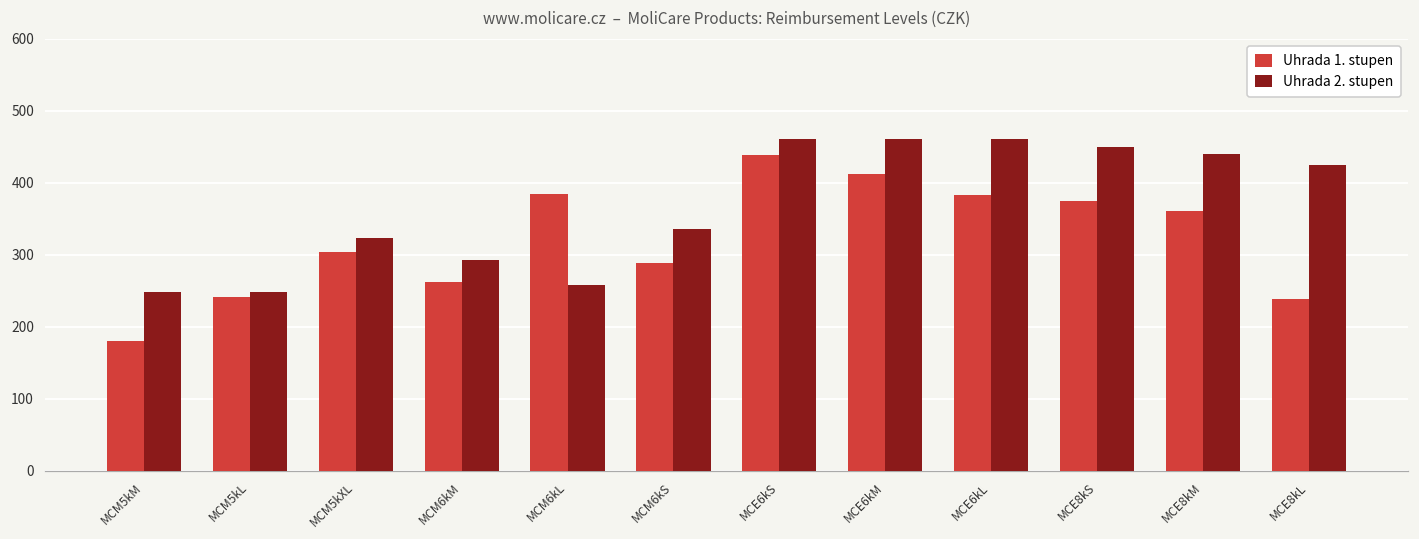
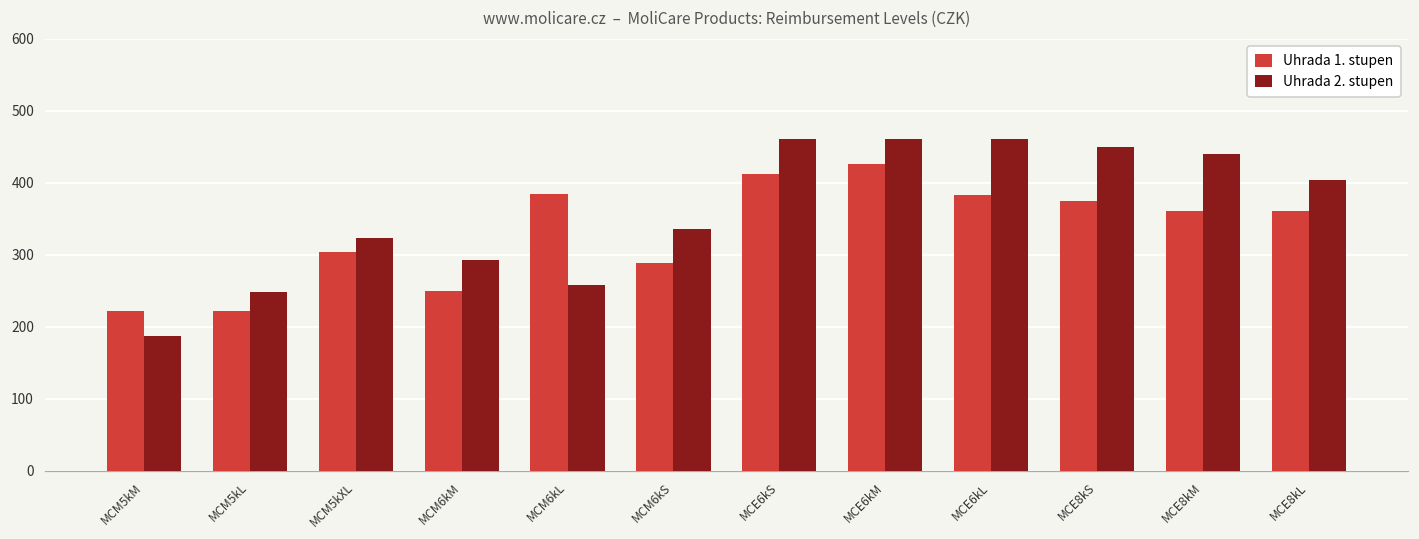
Uhrada 1. stupen, MCM5kM: 180 -> 220
Uhrada 2. stupen, MCM5kM: 250 -> 190
Uhrada 1. stupen, MCM5kL: 240 -> 220
Uhrada 1. stupen, MCM6kM: 260 -> 250
Uhrada 1. stupen, MCE6kS: 440 -> 410
Uhrada 1. stupen, MCE6kM: 410 -> 430
Uhrada 1. stupen, MCE8kL: 240 -> 360
Uhrada 2. stupen, MCE8kL: 420 -> 400
